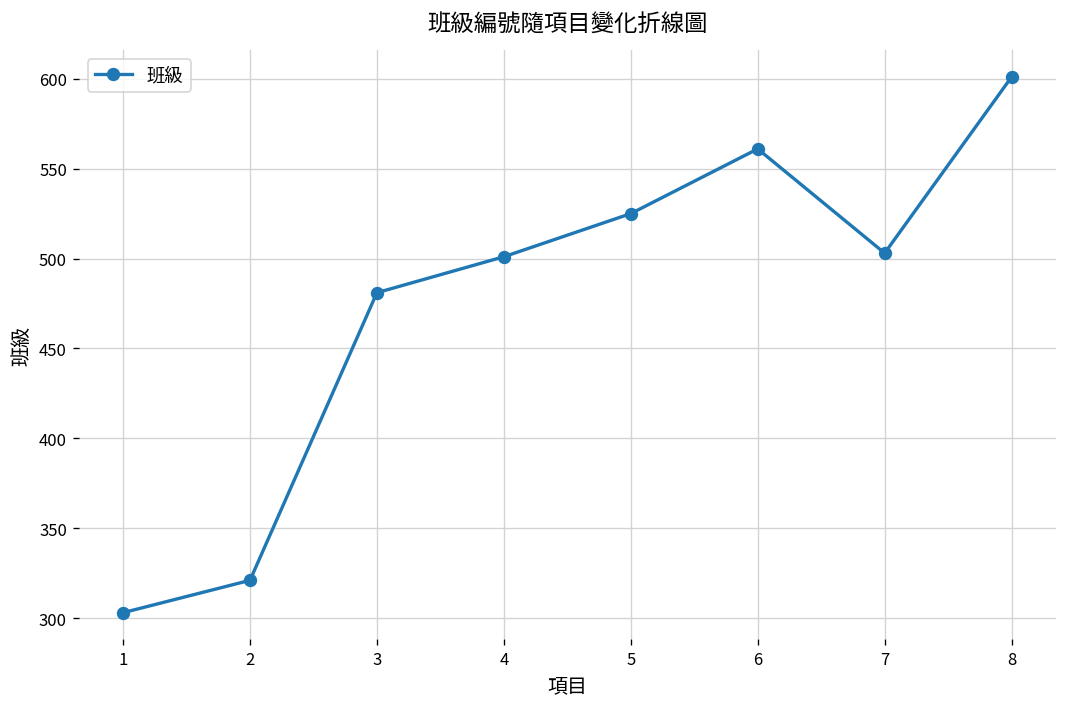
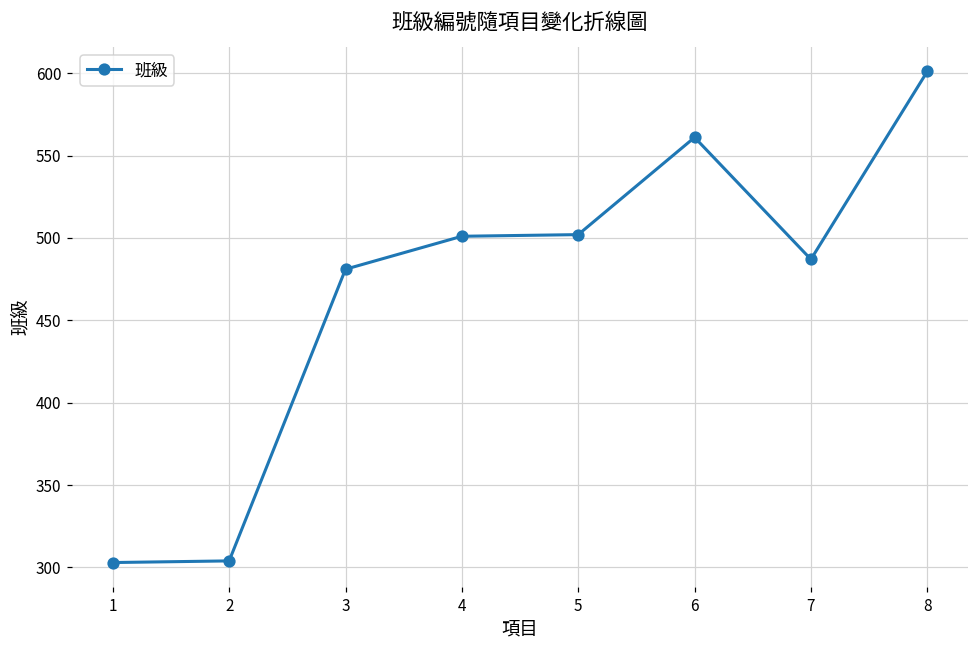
2: 321 -> 304
5: 525 -> 502
7: 503 -> 487
